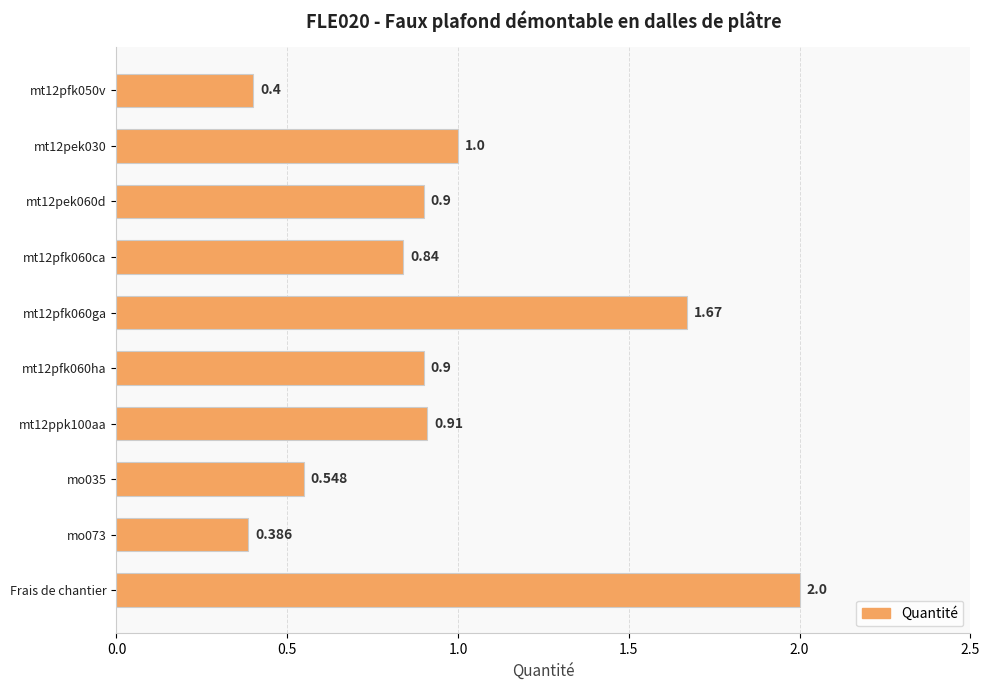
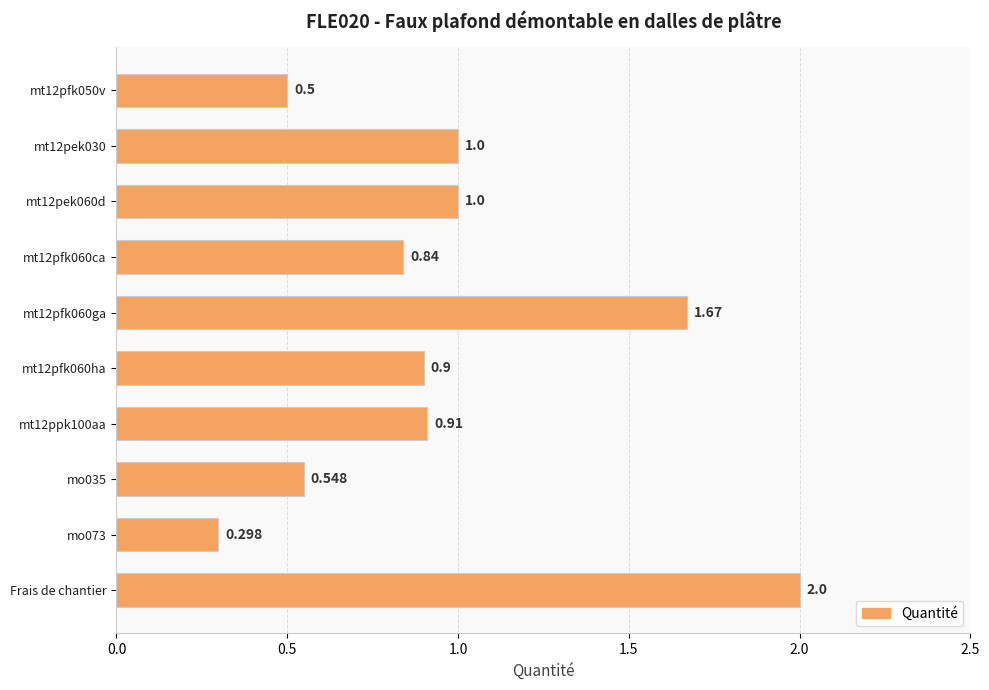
mt12pfk050v: 0.4 -> 0.5
mt12pek060d: 0.9 -> 1.0
mo073: 0.386 -> 0.298
